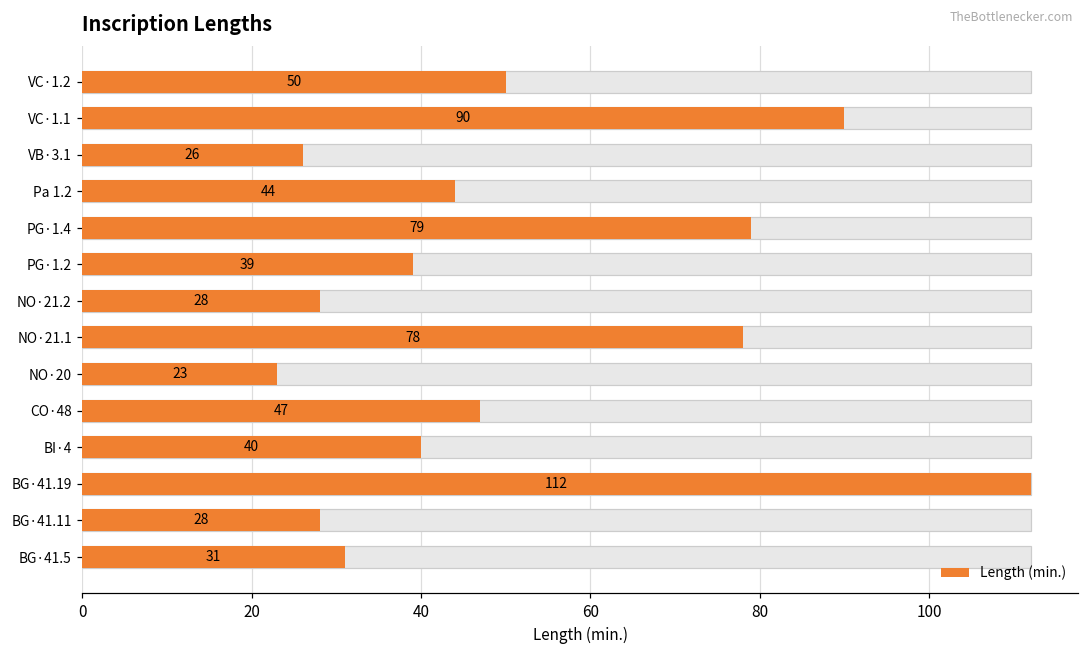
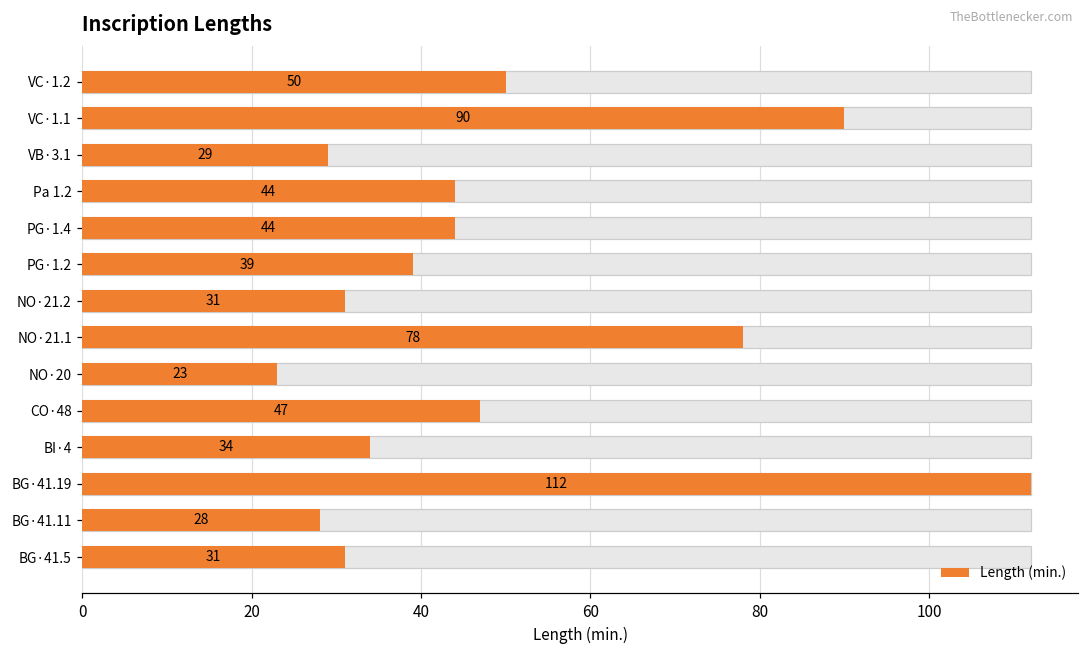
Length (min.), VB·3.1: 26 -> 29
Length (min.), PG·1.4: 79 -> 44
Length (min.), NO·21.2: 28 -> 31
Length (min.), BI·4: 40 -> 34
